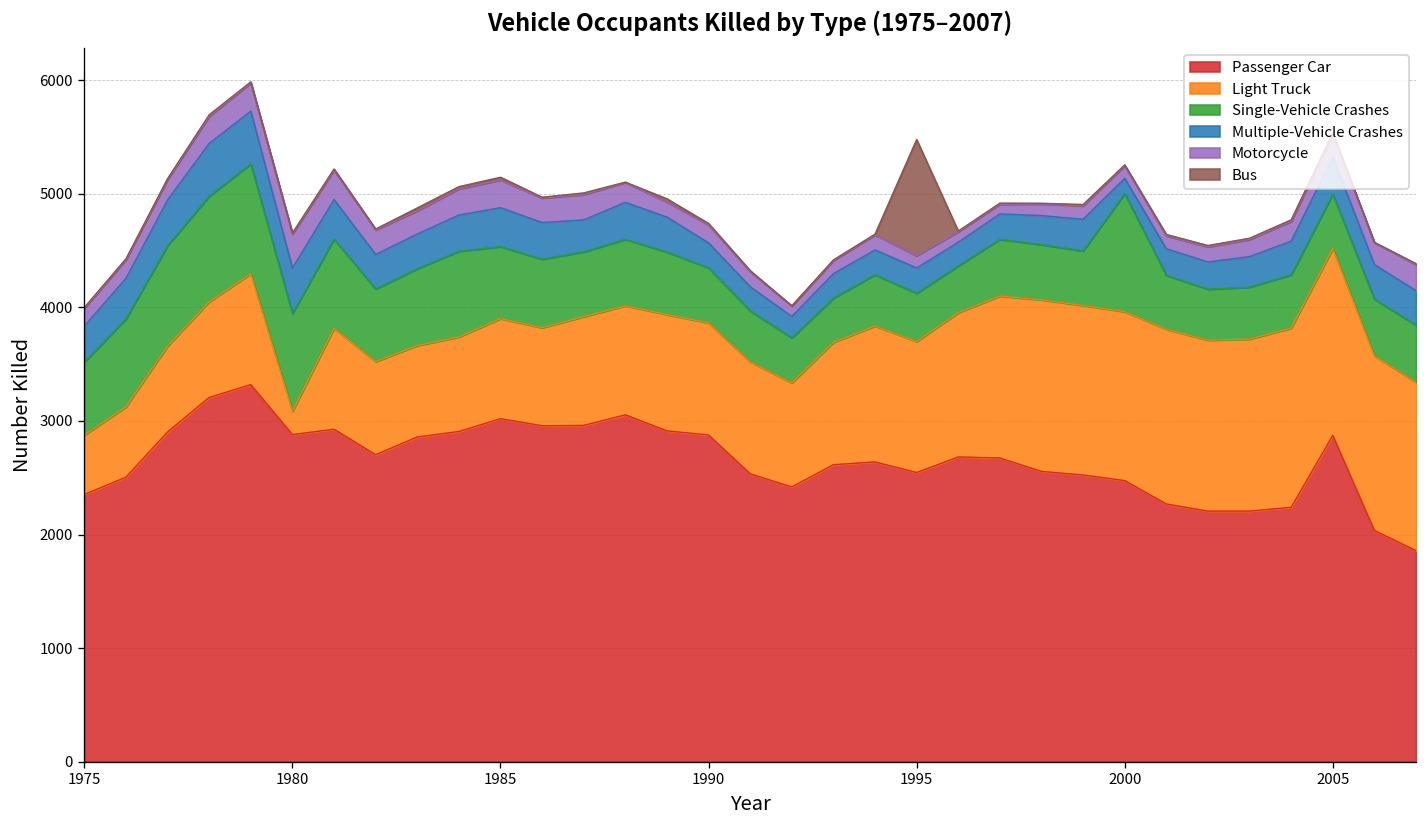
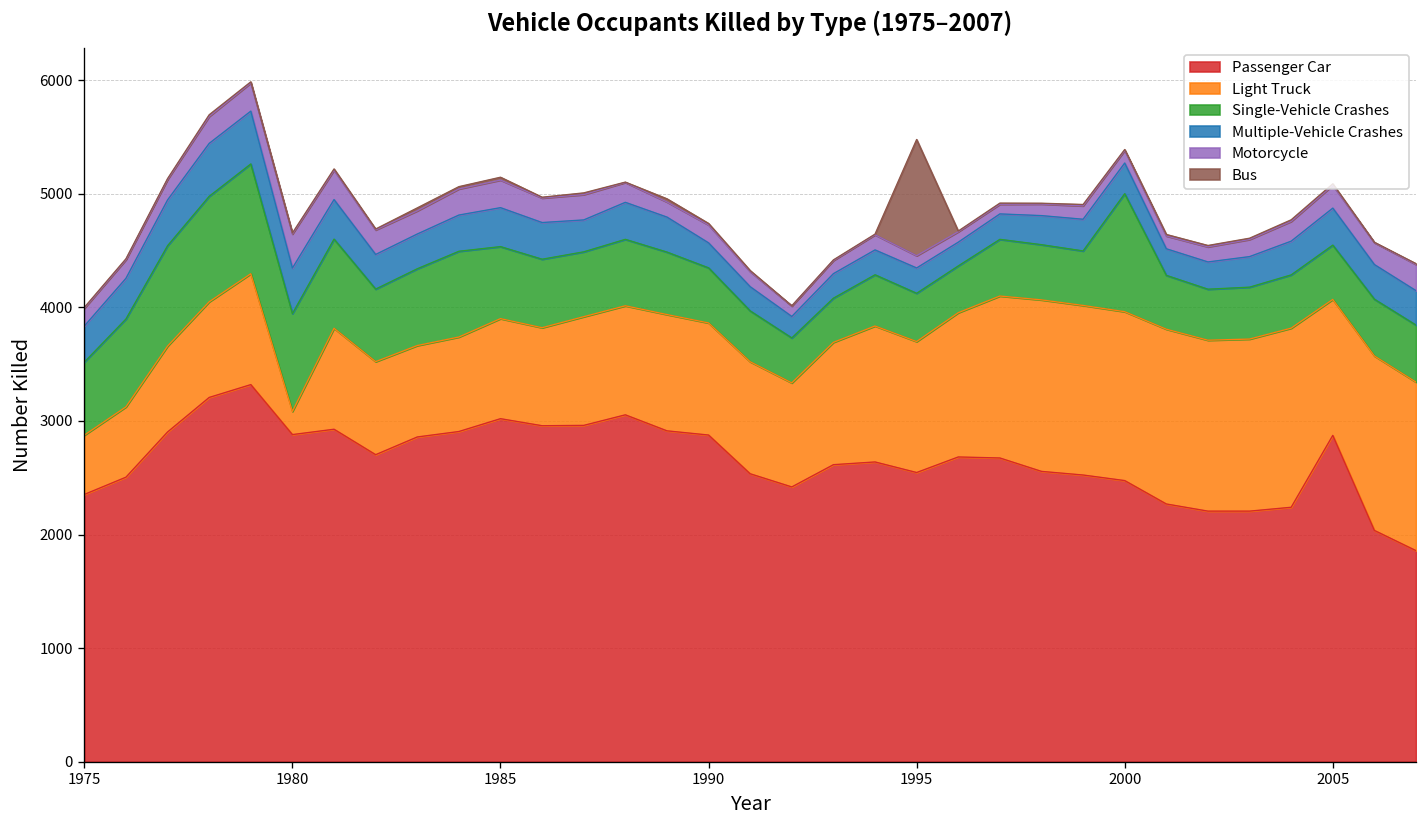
Multiple-Vehicle Crashes, 2000: 100 -> 300
Light Truck, 2005: 1600 -> 1200
